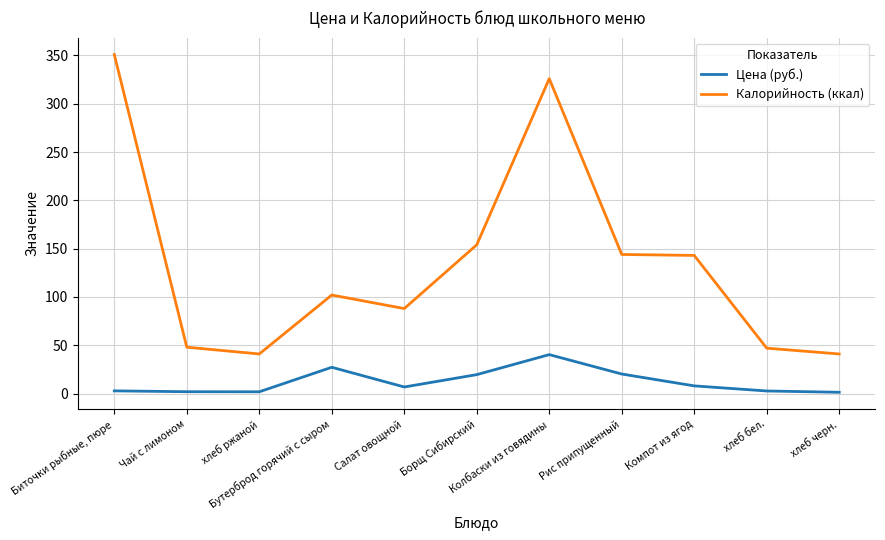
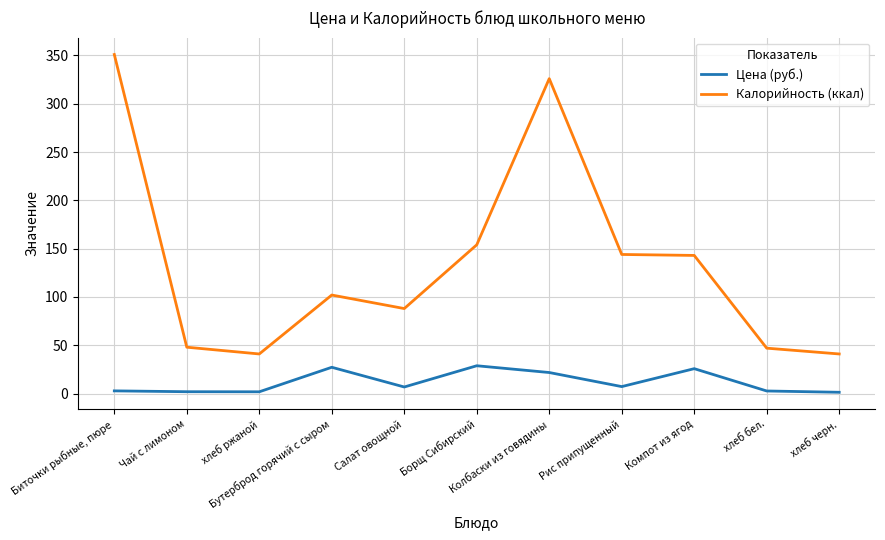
Цена (руб.), Борщ Сибирский: 20 -> 30
Цена (руб.), Колбаски из говядины: 40 -> 20
Цена (руб.), Рис припущенный: 20 -> 10
Цена (руб.), Компот из ягод: 10 -> 30
